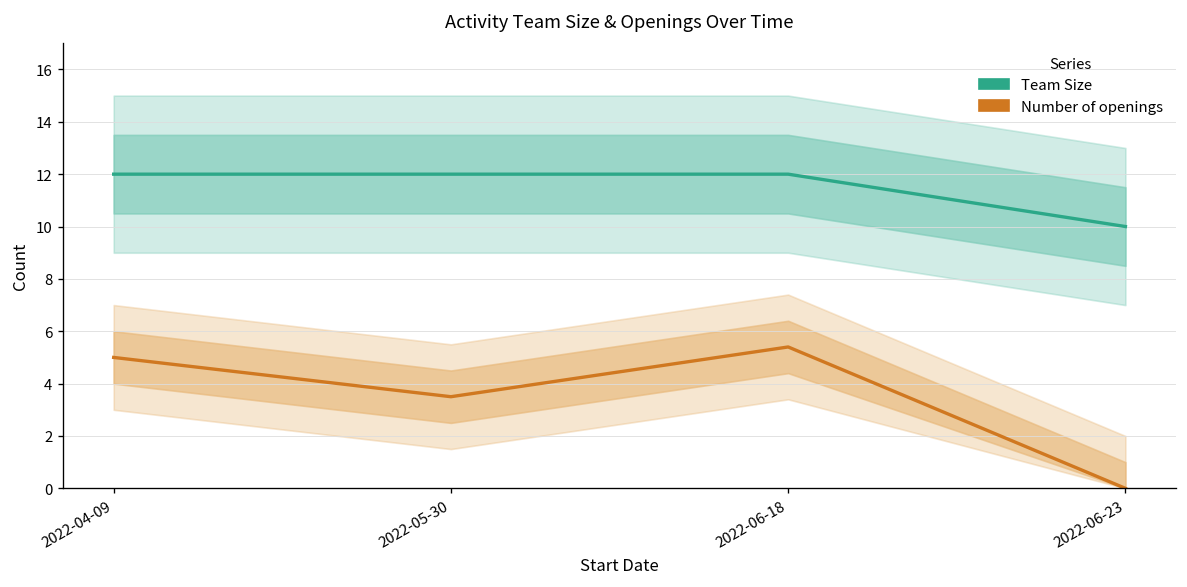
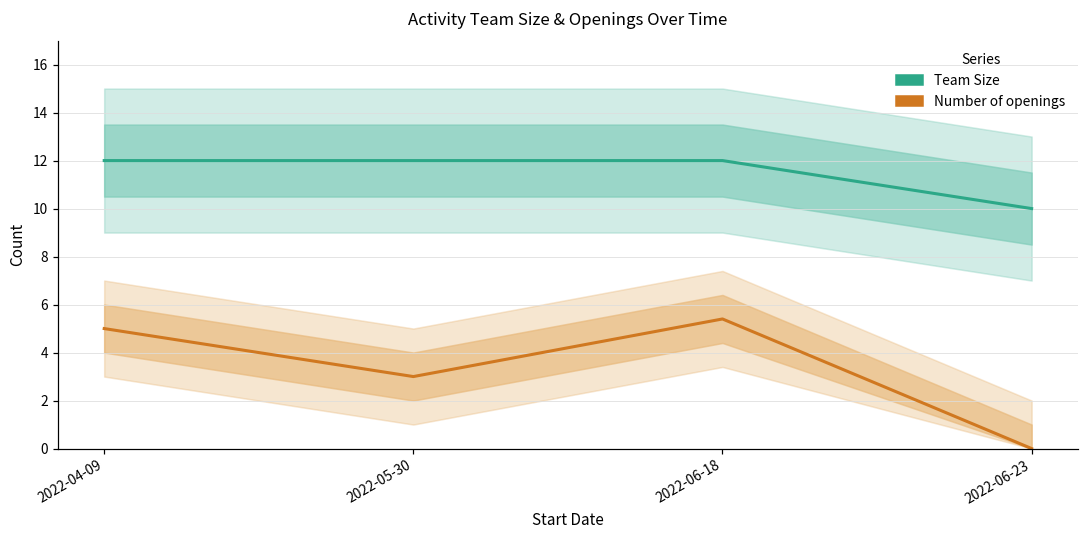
Number of openings, 2022-05-30: 3.5 -> 3.0
